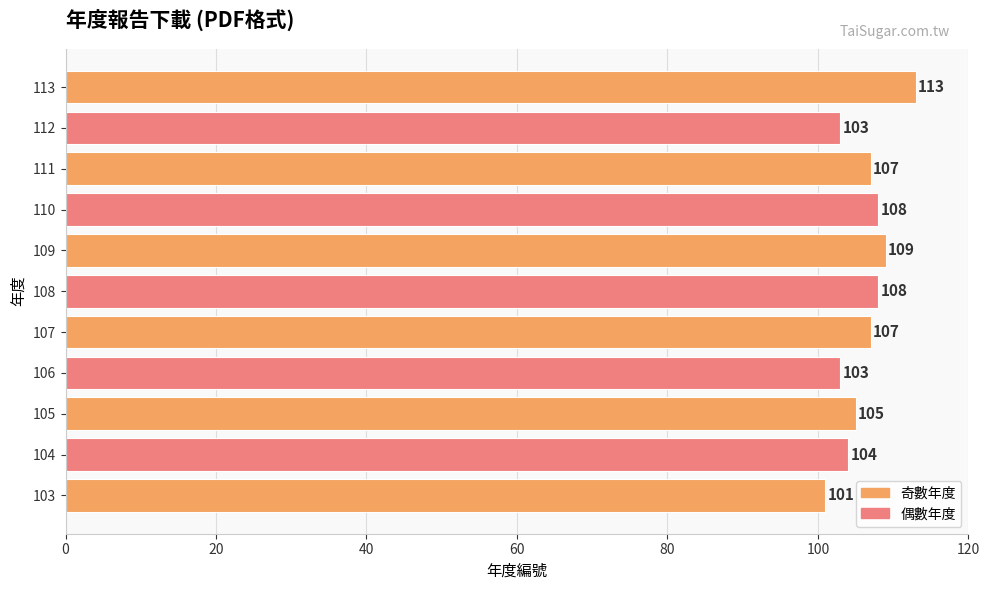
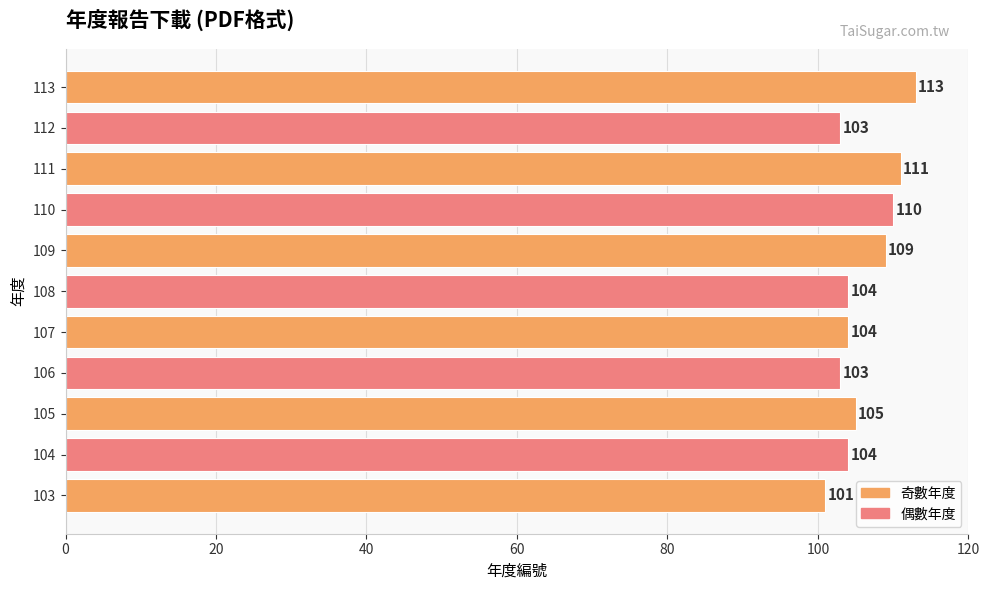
111: 107 -> 111
110: 108 -> 110
108: 108 -> 104
107: 107 -> 104
